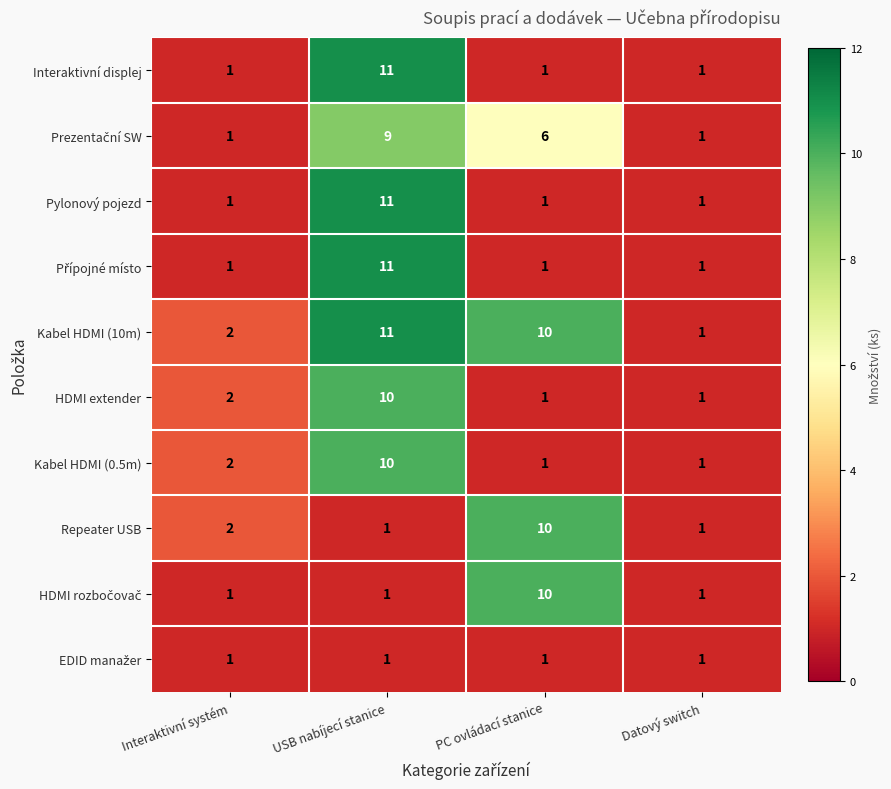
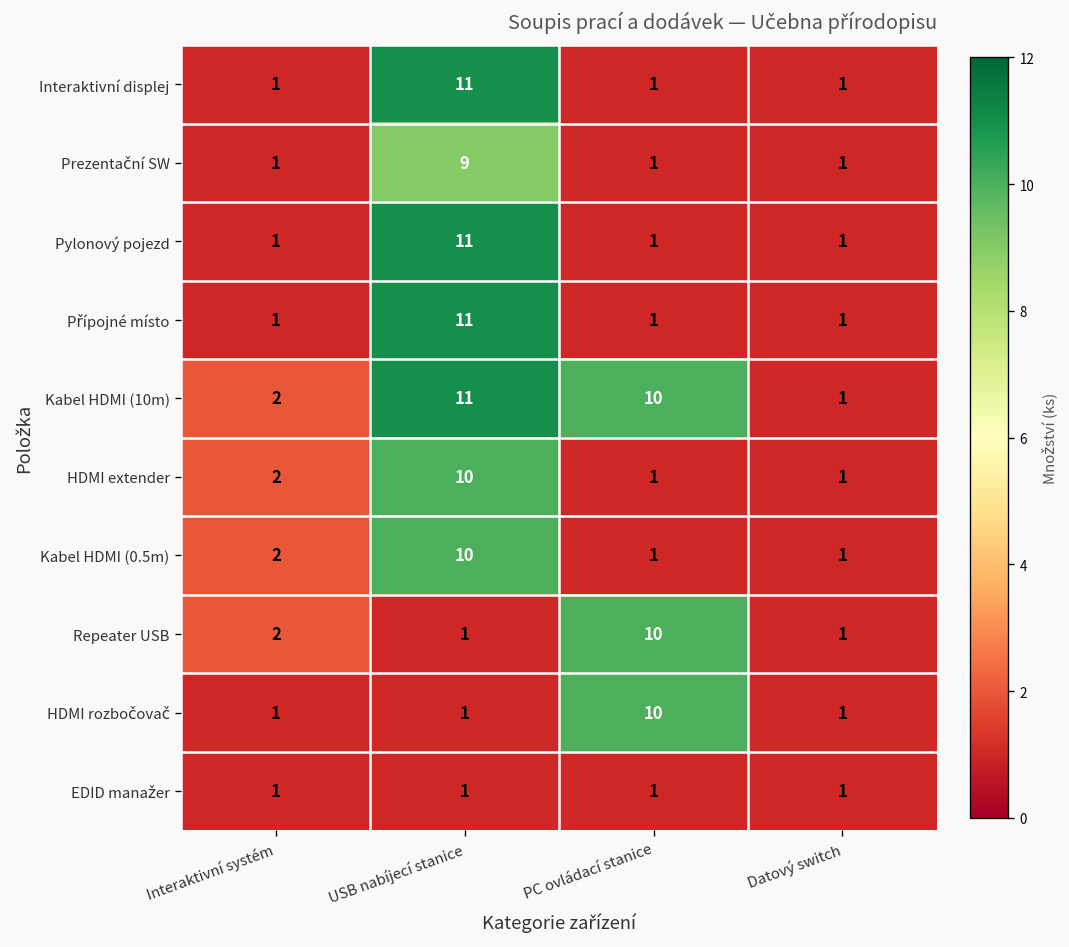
Prezentační SW, PC ovládací stanice: 6 -> 1
